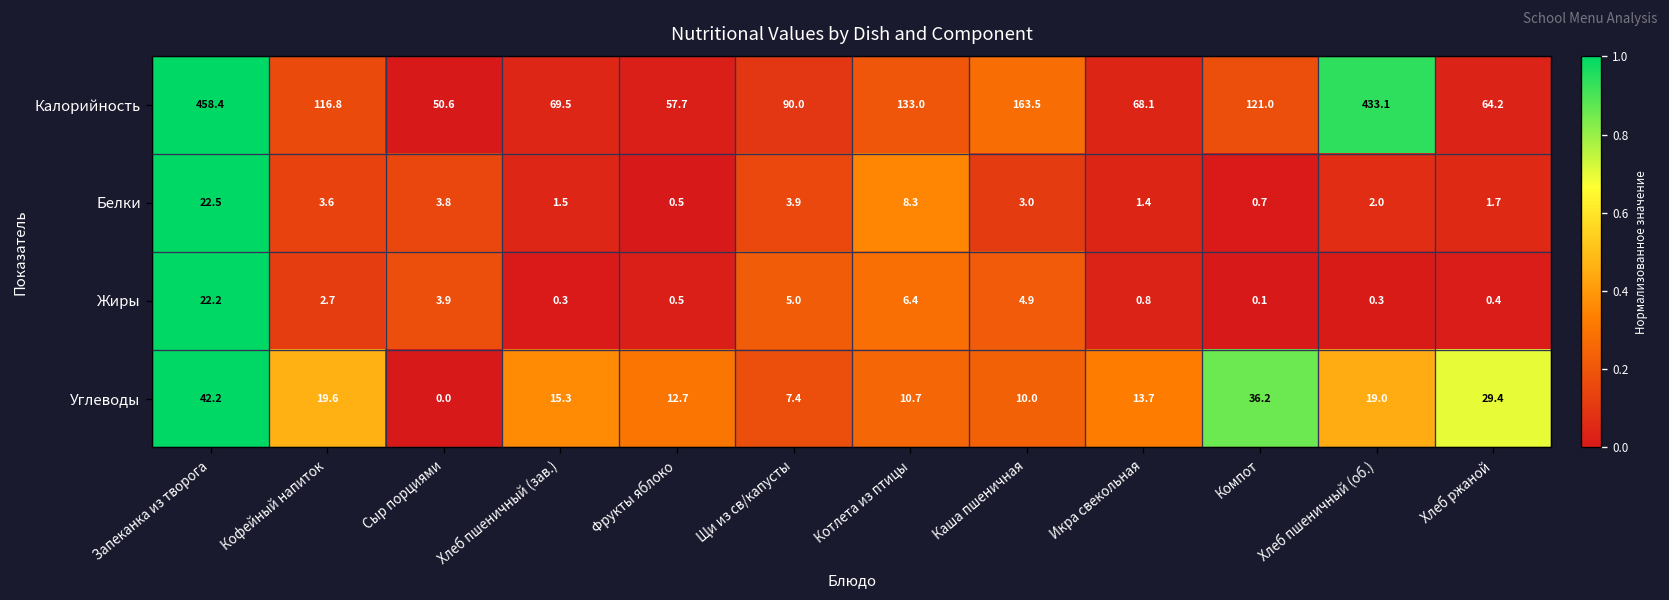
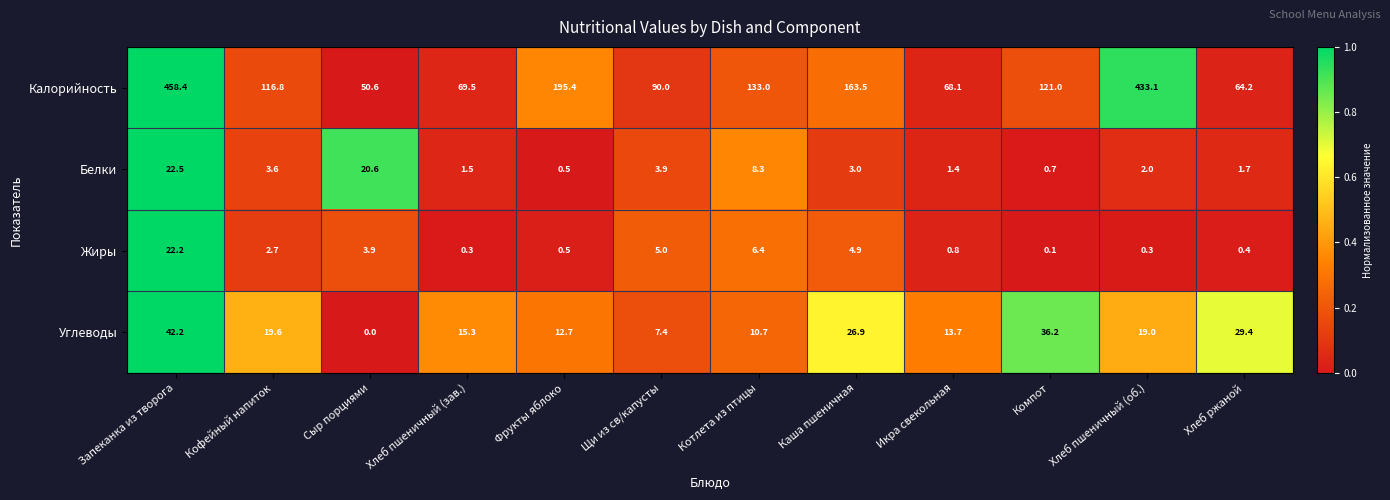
Калорийность, Фрукты яблоко: 57.7 -> 195.4
Белки, Сыр порциями: 3.8 -> 20.6
Углеводы, Каша пшеничная: 10.0 -> 26.9
